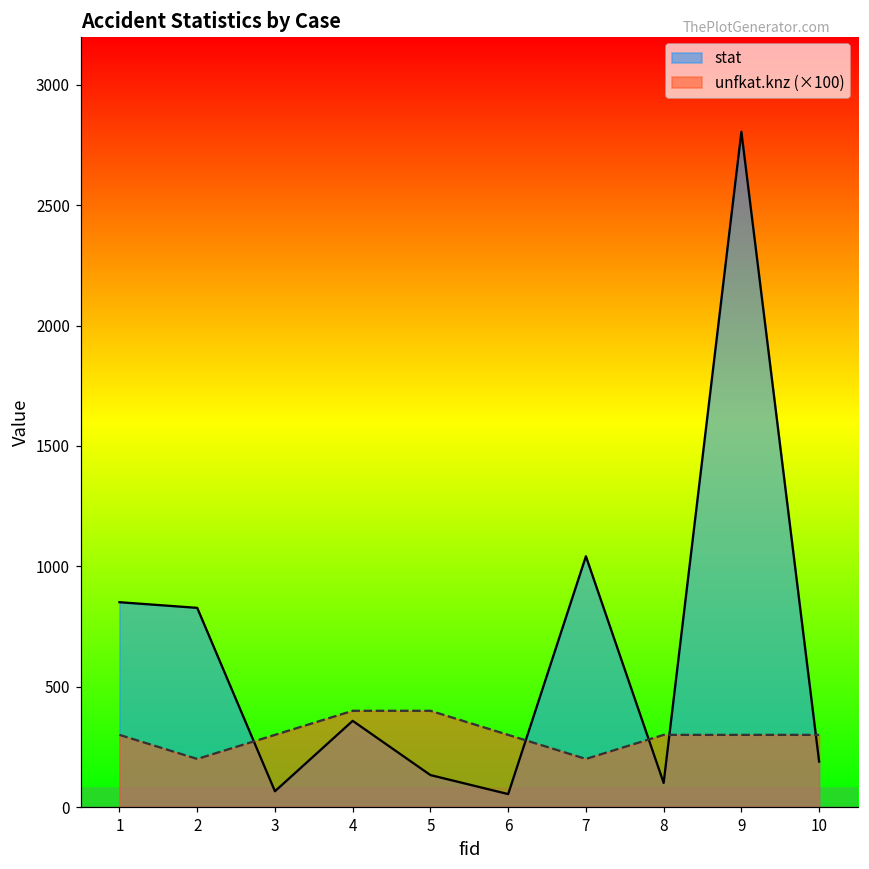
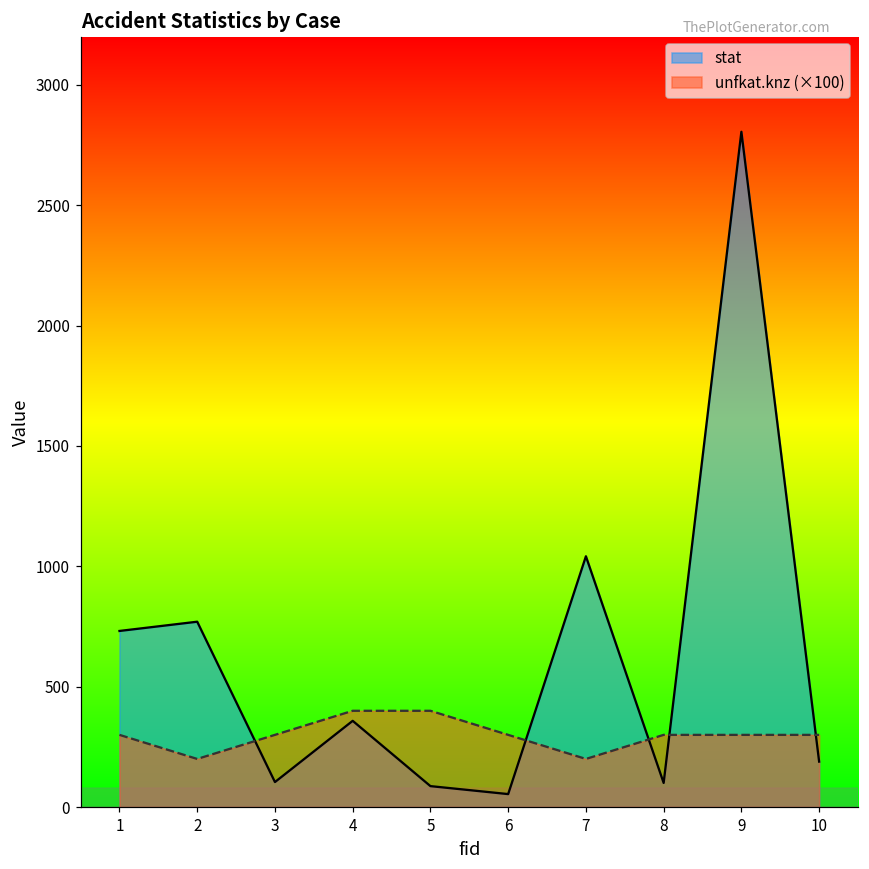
stat, 1: 850 -> 730
stat, 2: 830 -> 770
stat, 3: 70 -> 100
stat, 5: 130 -> 90
